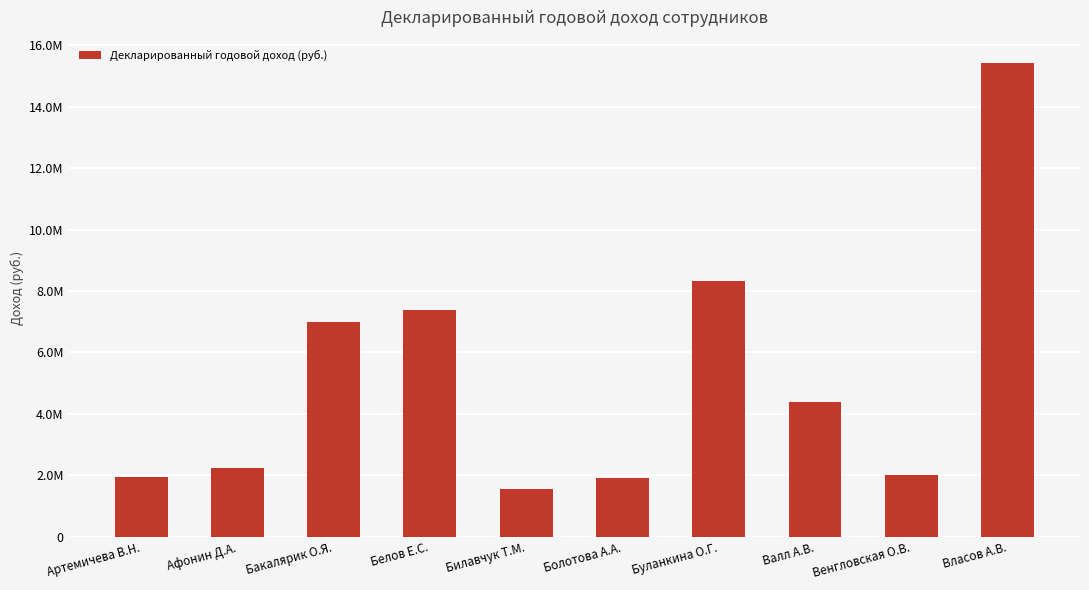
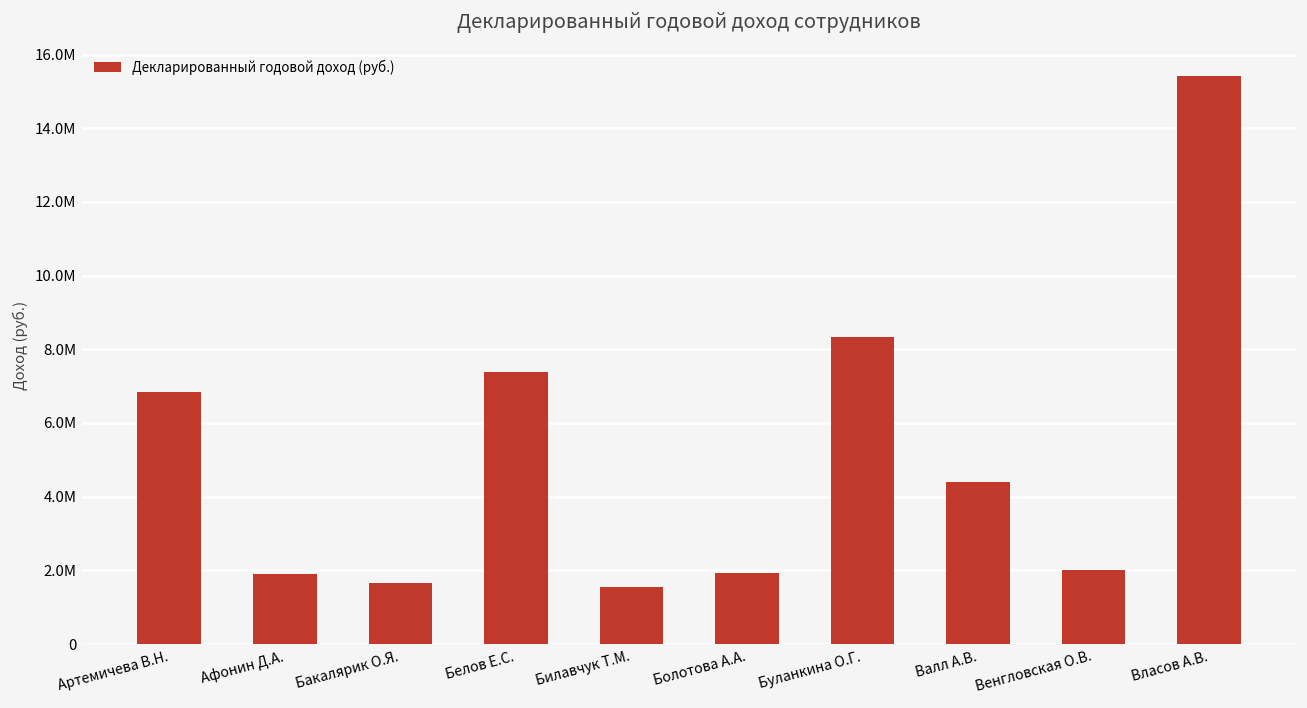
Артемичева В.Н.: 2000000 -> 6800000
Афонин Д.А.: 2200000 -> 1900000
Бакалярик О.Я.: 7000000 -> 1700000
